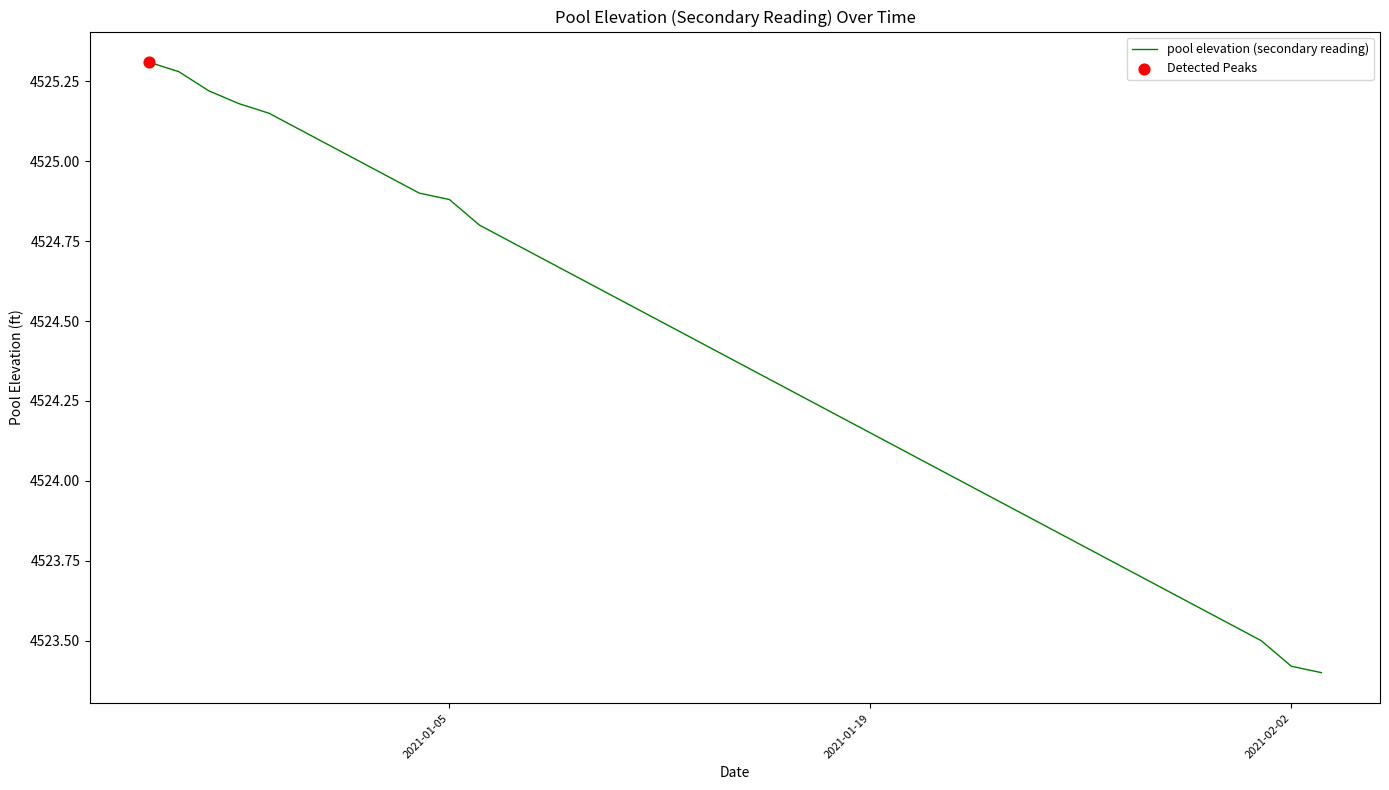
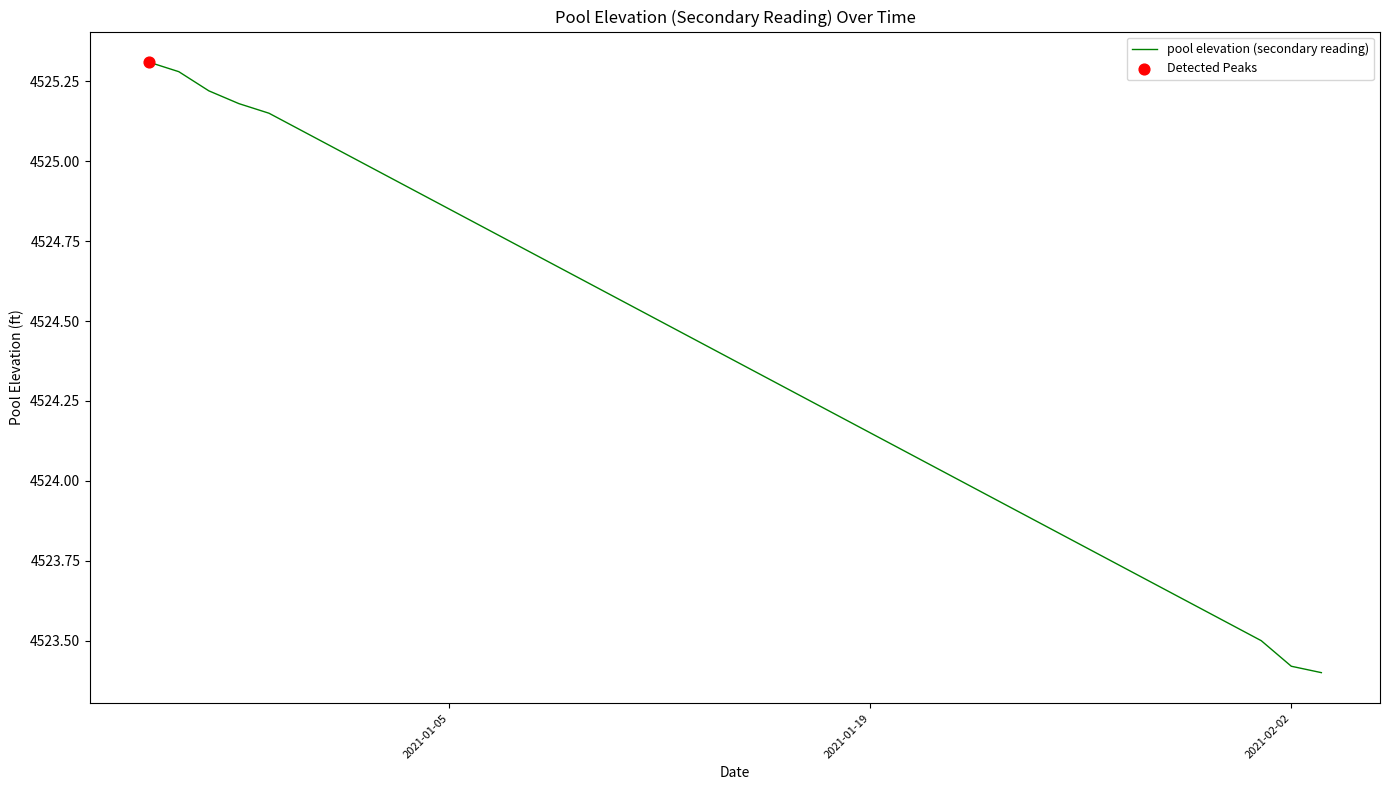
pool elevation (secondary reading), 2021-01-05: 4524.88 -> 4524.85
